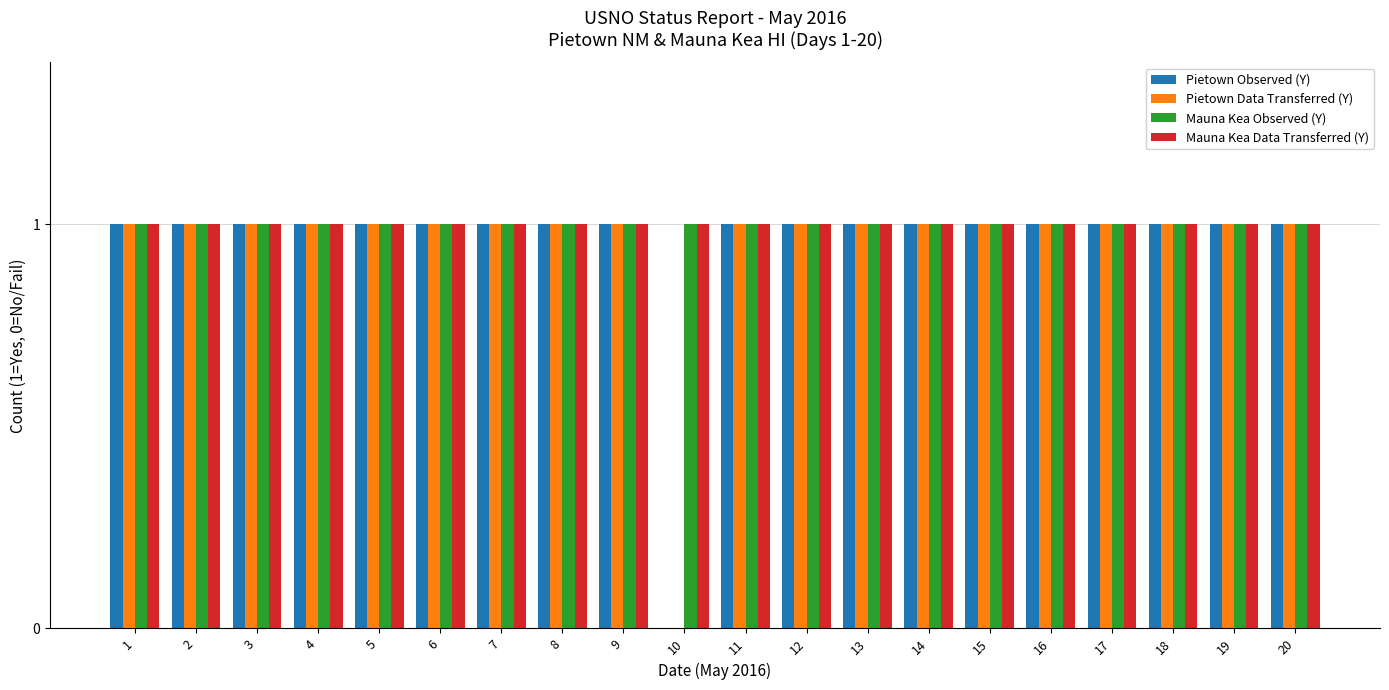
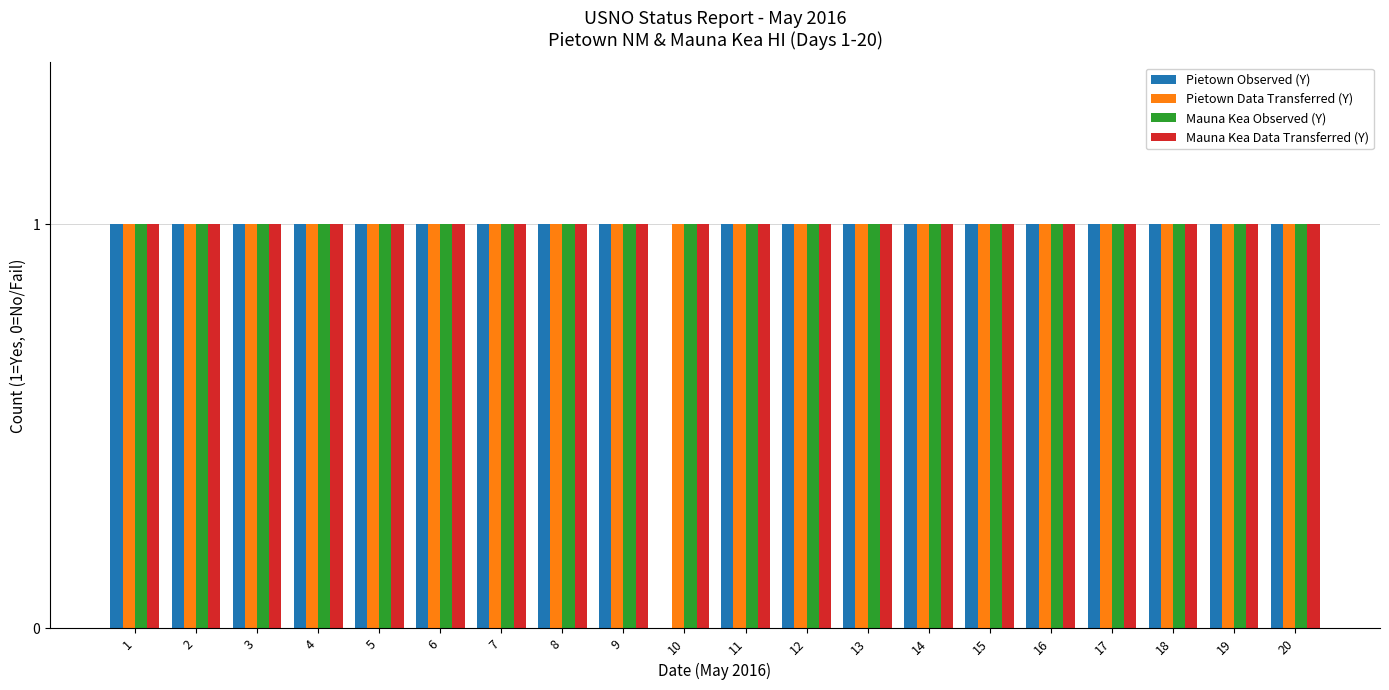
Pietown Data Transferred (Y), 10: 0 -> 1
